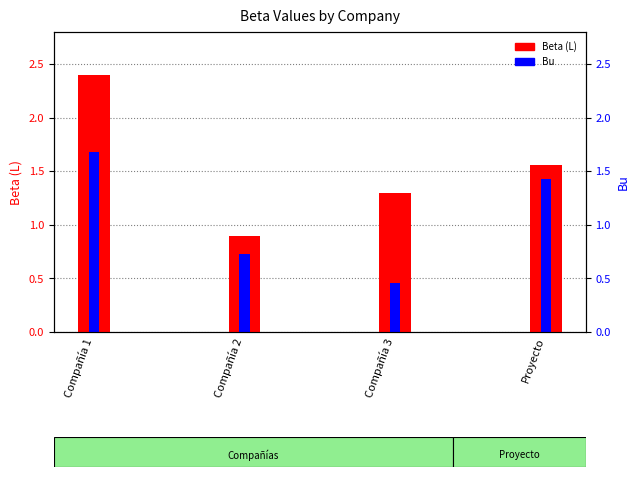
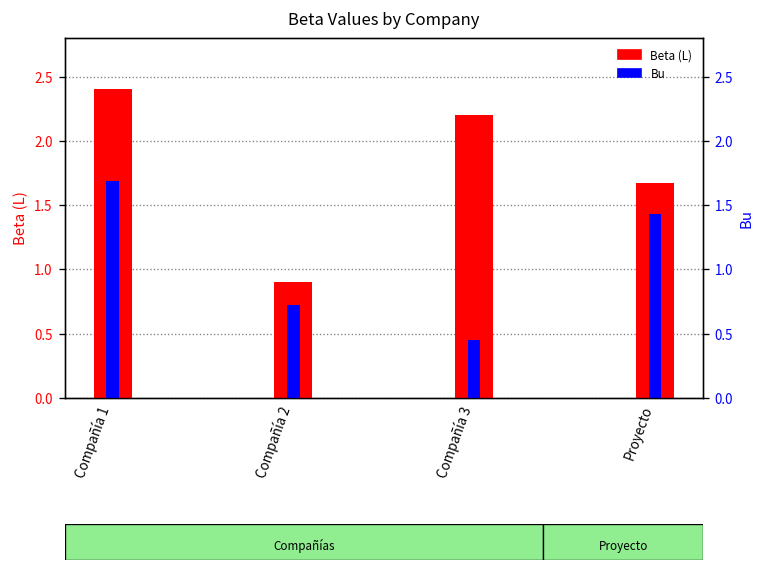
Beta (L), Compañía 3: 1.3 -> 2.2
Beta (L), Proyecto: 1.56 -> 1.67
